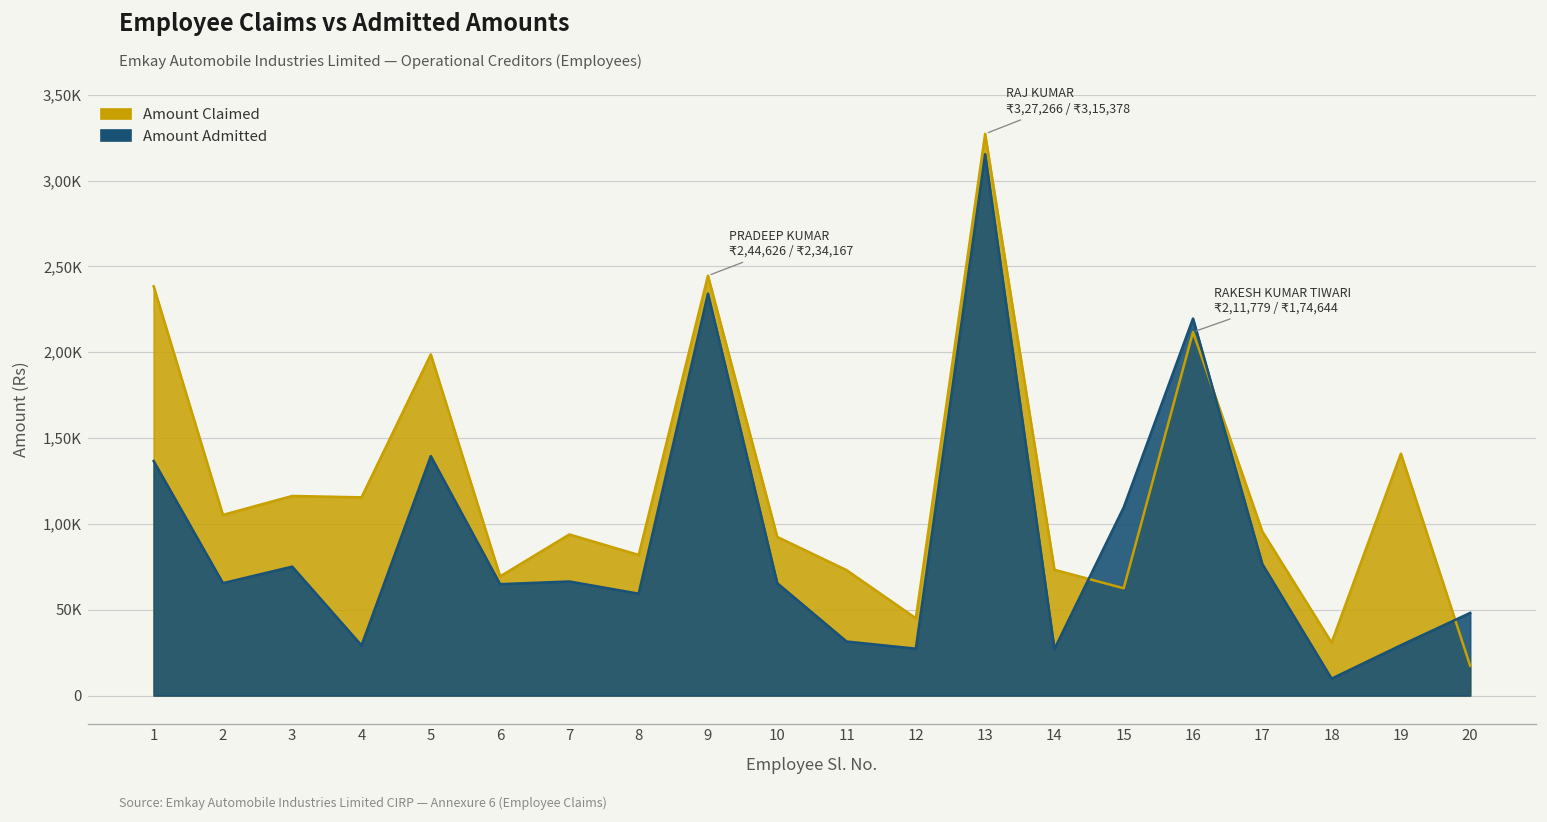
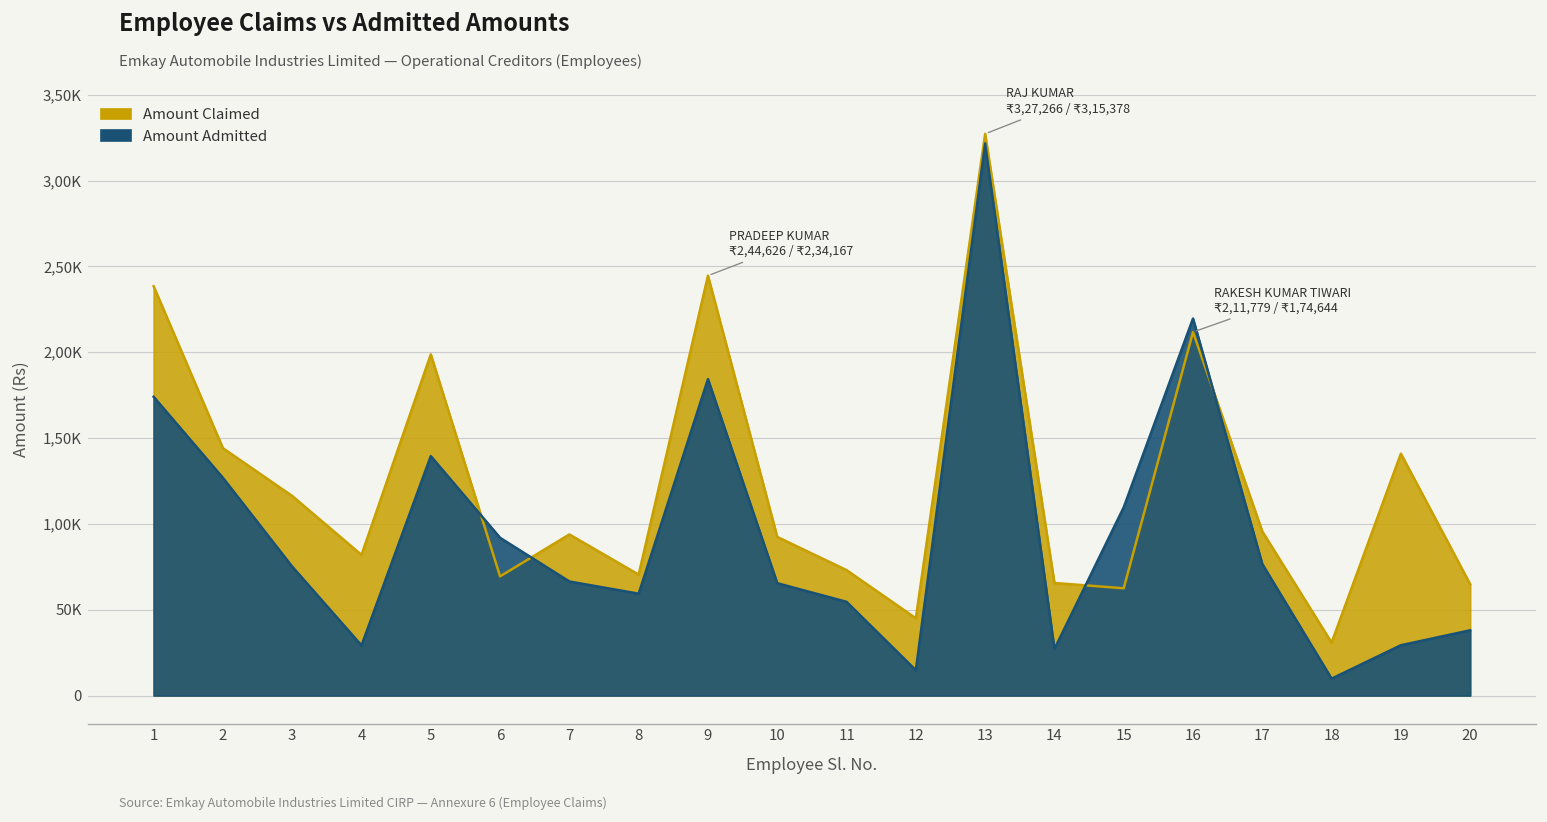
Amount Admitted, 1: 137000 -> 174000
Amount Claimed, 2: 105000 -> 144000
Amount Admitted, 2: 65000 -> 127000
Amount Claimed, 4: 115000 -> 82000
Amount Admitted, 6: 65000 -> 92000
Amount Claimed, 8: 82000 -> 70000
Amount Admitted, 9: 234000 -> 184000
Amount Admitted, 11: 31000 -> 55000
Amount Admitted, 12: 27000 -> 15000
Amount Admitted, 13: 315000 -> 322000
Amount Claimed, 14: 73000 -> 66000
Amount Claimed, 20: 17000 -> 65000
Amount Admitted, 20: 48000 -> 38000
